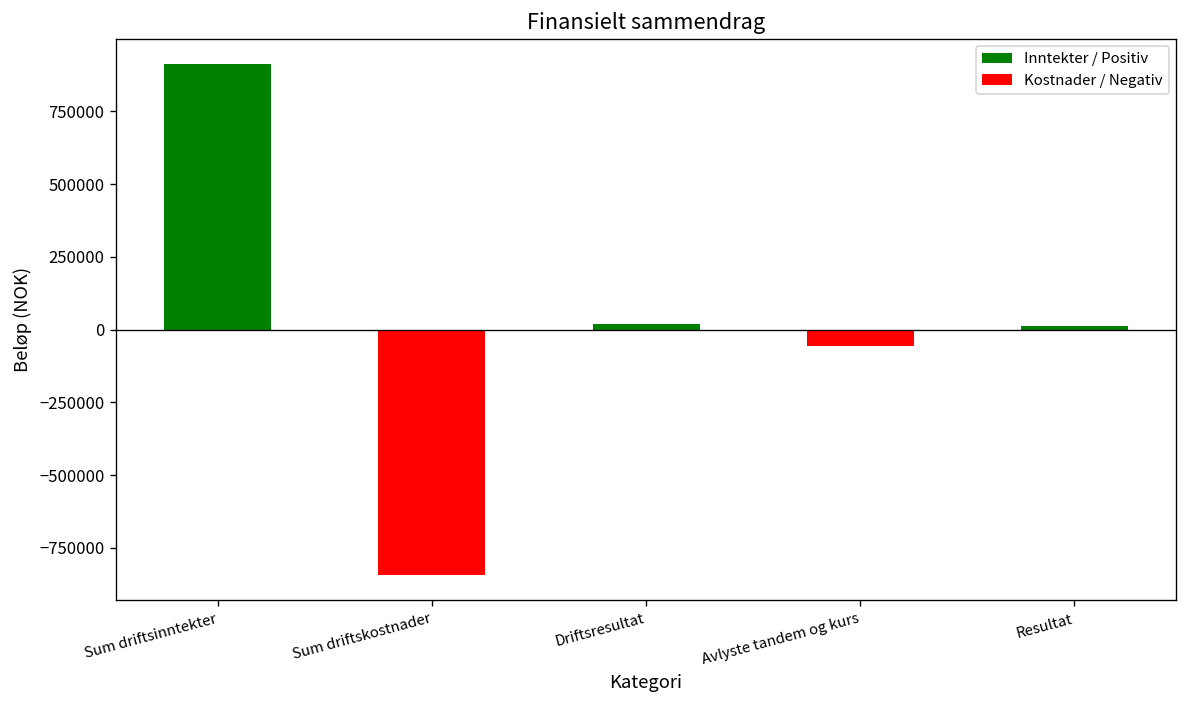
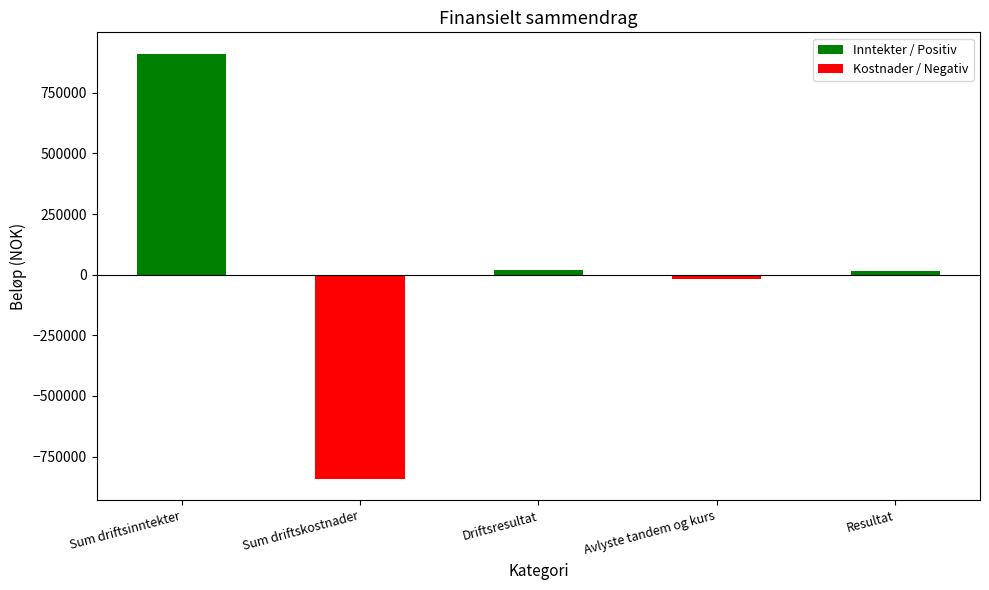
Kostnader / Negativ, Avlyste tandem og kurs: -60000 -> -20000
